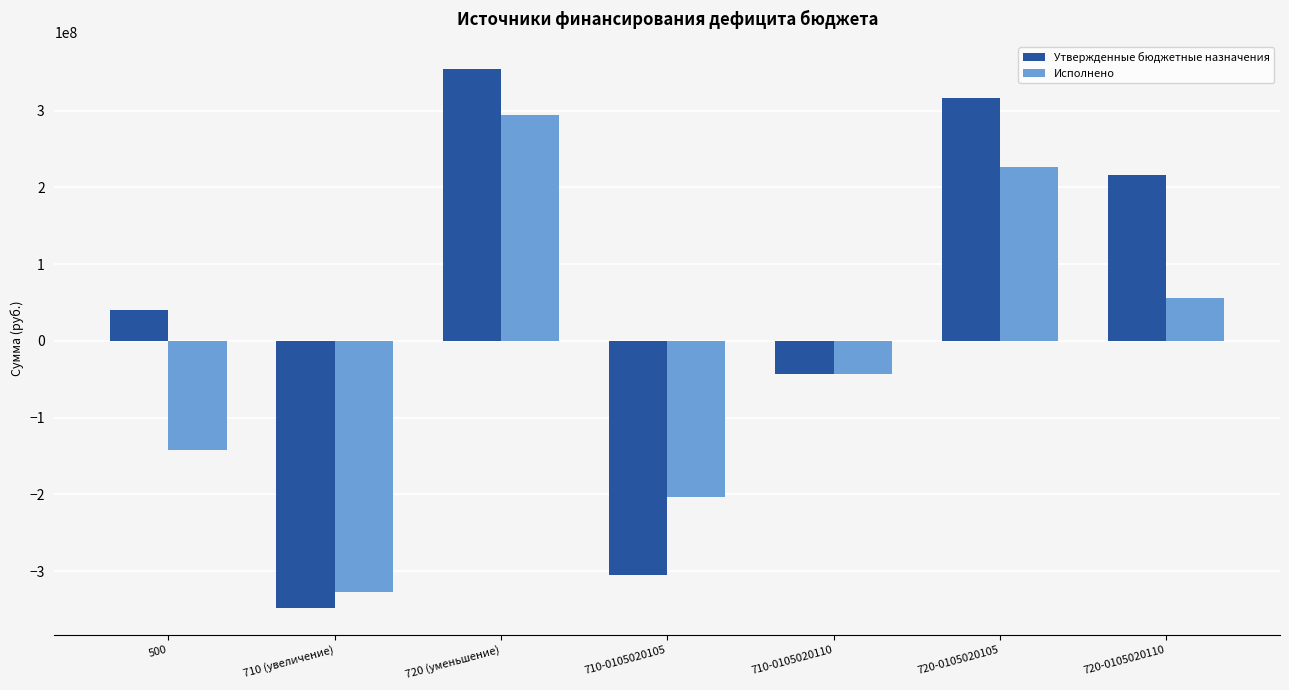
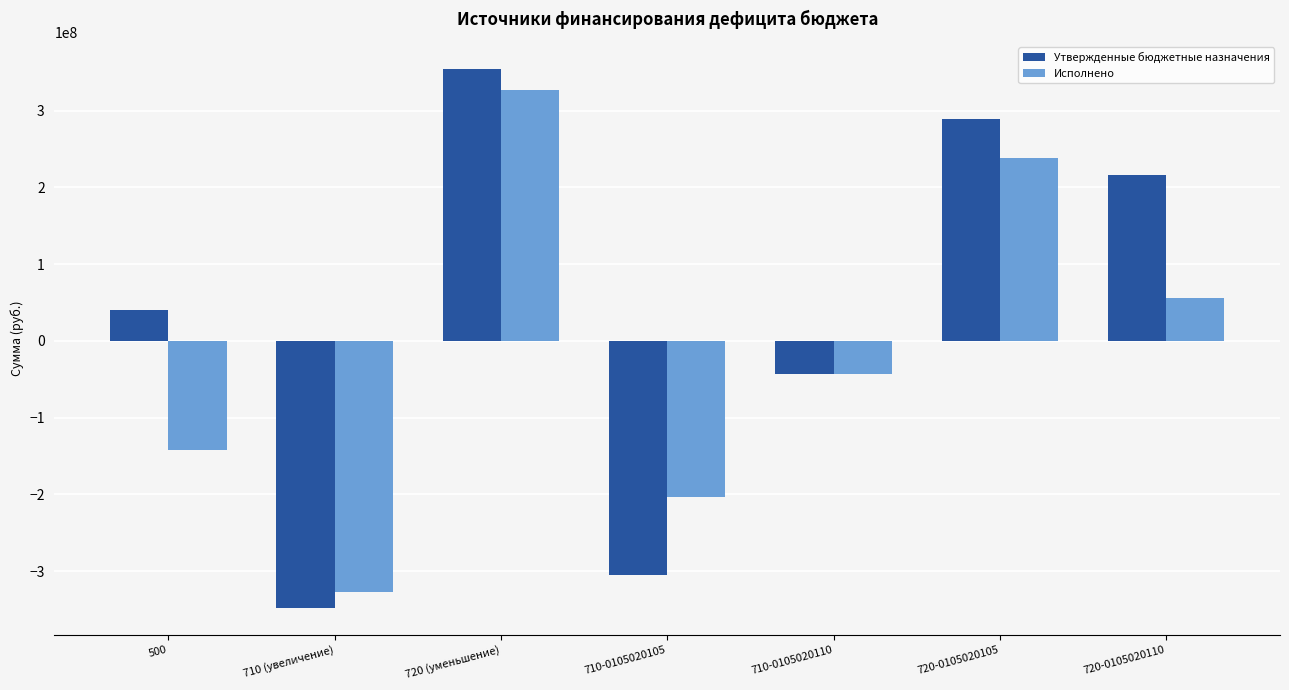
Исполнено, 720 (уменьшение): 290000000 -> 330000000
Утвержденные бюджетные назначения, 720-0105020105: 320000000 -> 290000000
Исполнено, 720-0105020105: 230000000 -> 240000000
